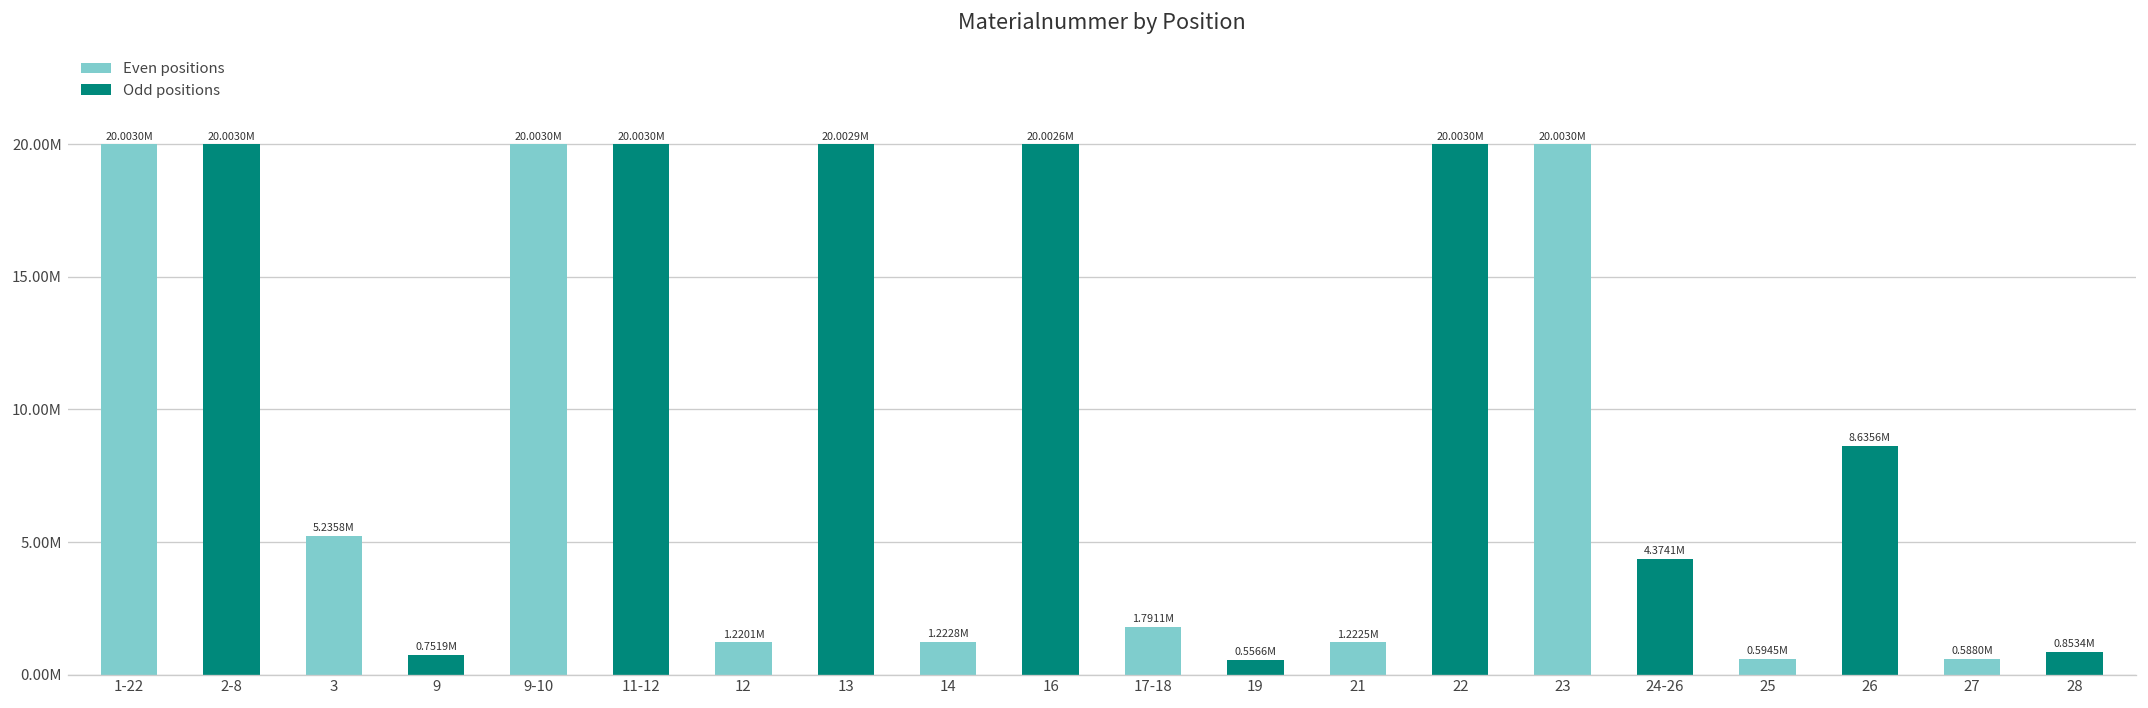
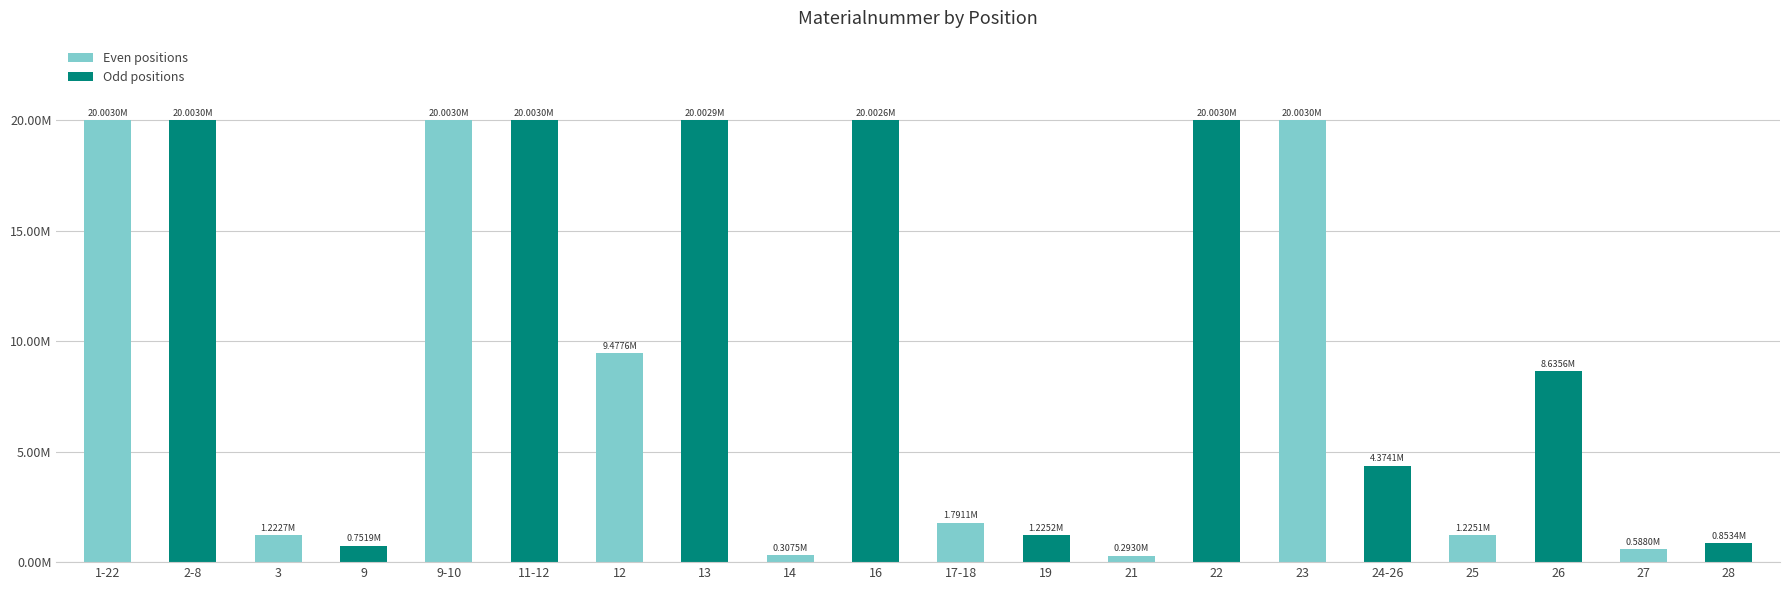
3: 5.2358M -> 1.2227M
12: 1.2201M -> 9.4776M
14: 1.2228M -> 0.3075M
19: 0.5566M -> 1.2252M
21: 1.2225M -> 0.2930M
25: 0.5945M -> 1.2251M
